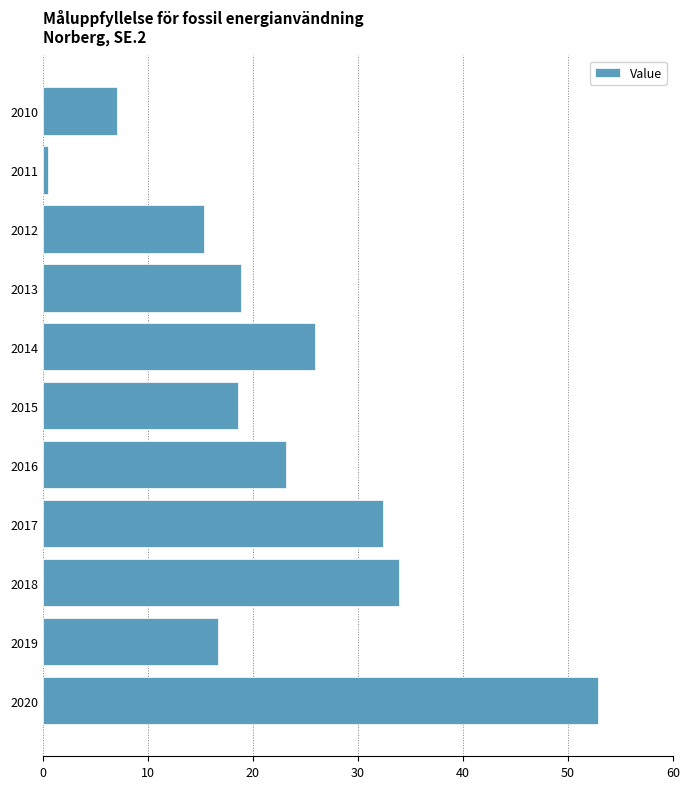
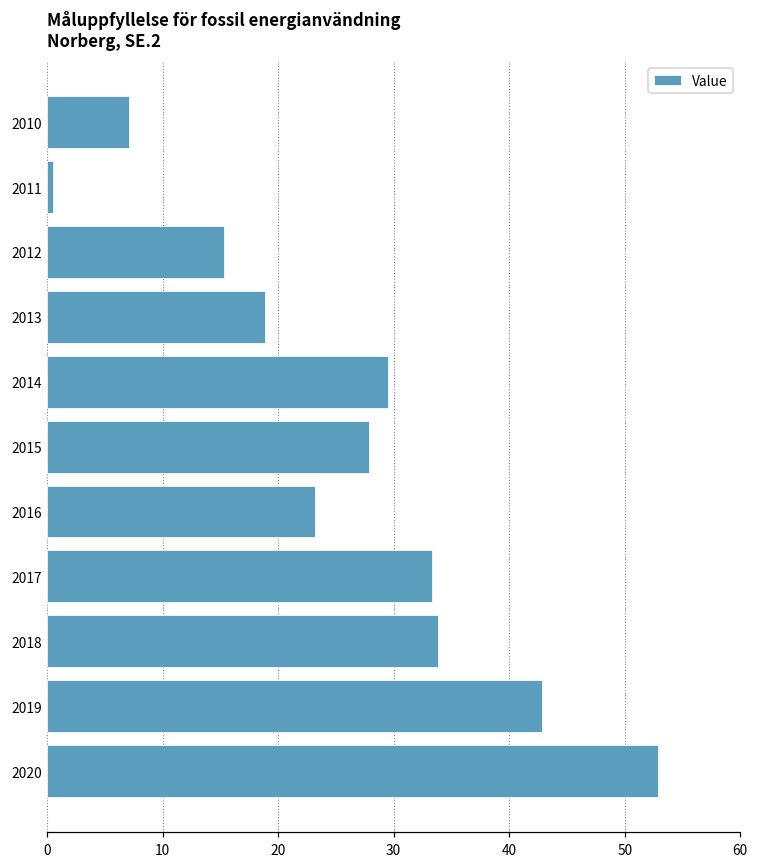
2014: 25.9 -> 29.5
2015: 18.6 -> 27.9
2017: 32.4 -> 33.3
2019: 16.6 -> 42.8
